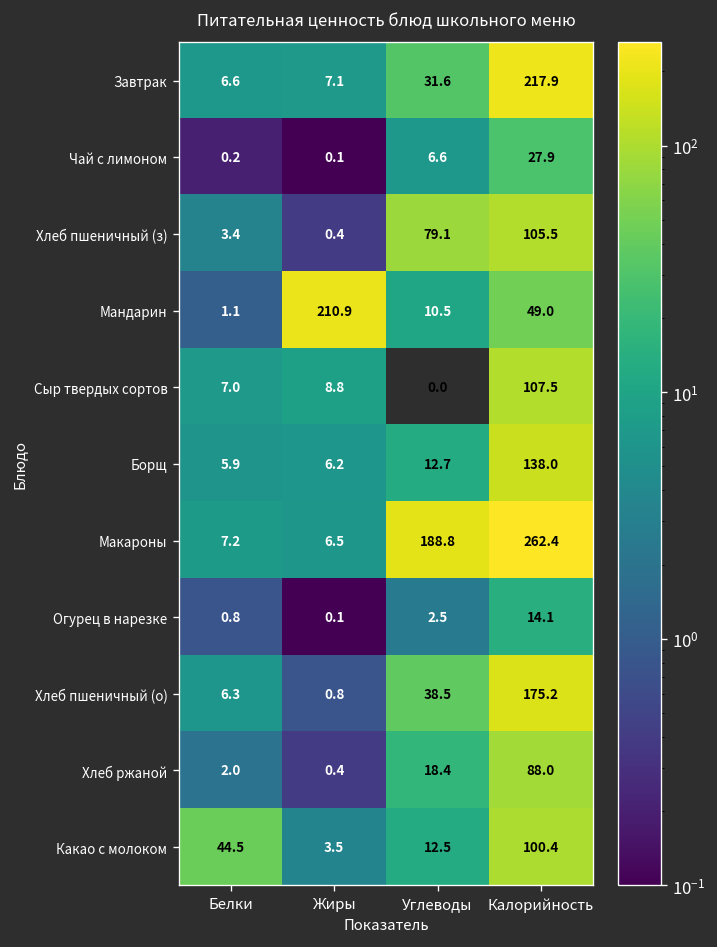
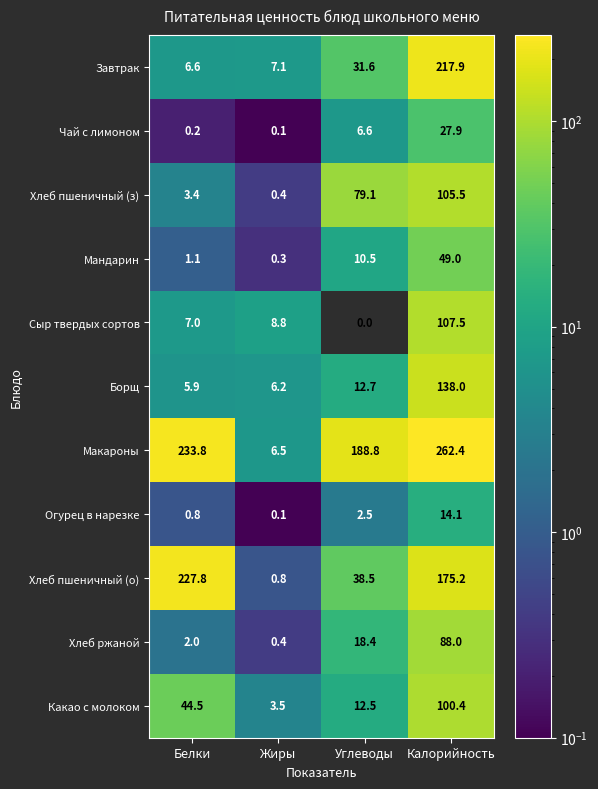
Мандарин, Жиры: 210.9 -> 0.3
Макароны, Белки: 7.2 -> 233.8
Хлеб пшеничный (о), Белки: 6.3 -> 227.8
